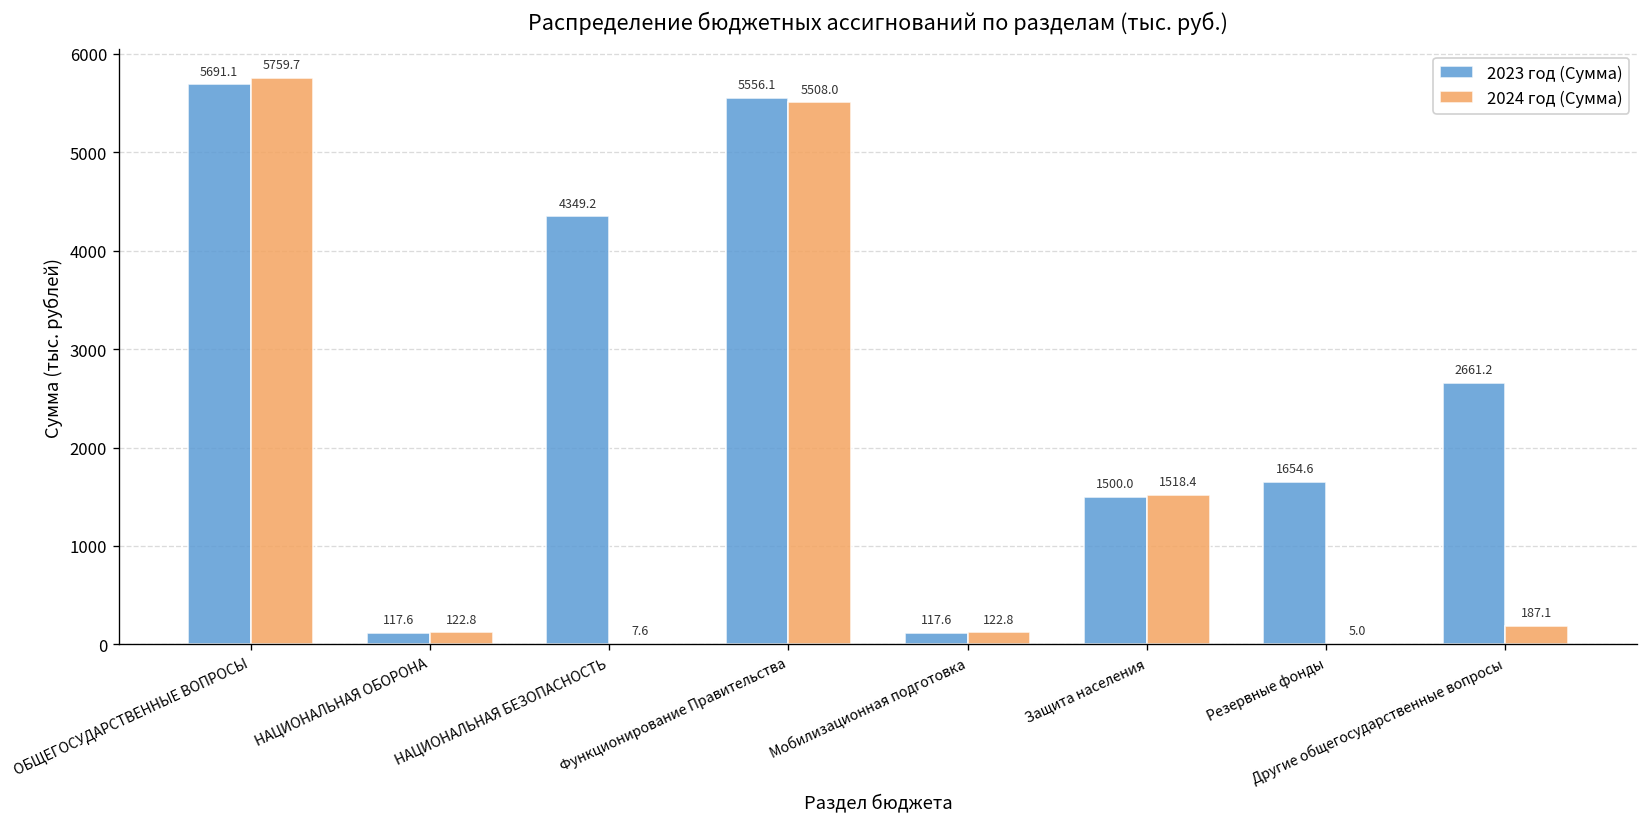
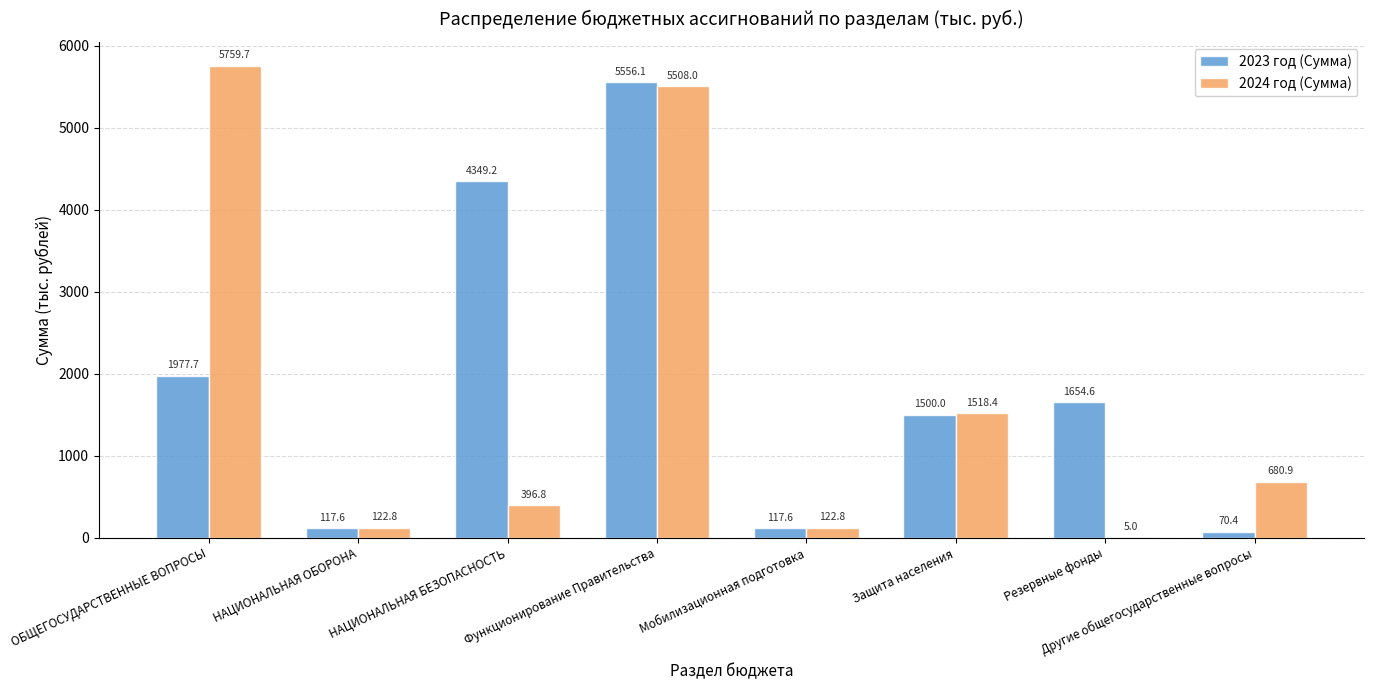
2023 год (Сумма), ОБЩЕГОСУДАРСТВЕННЫЕ ВОПРОСЫ: 5691.1 -> 1977.7
2024 год (Сумма), НАЦИОНАЛЬНАЯ БЕЗОПАСНОСТЬ: 7.6 -> 396.8
2023 год (Сумма), Другие общегосударственные вопросы: 2661.2 -> 70.4
2024 год (Сумма), Другие общегосударственные вопросы: 187.1 -> 680.9
